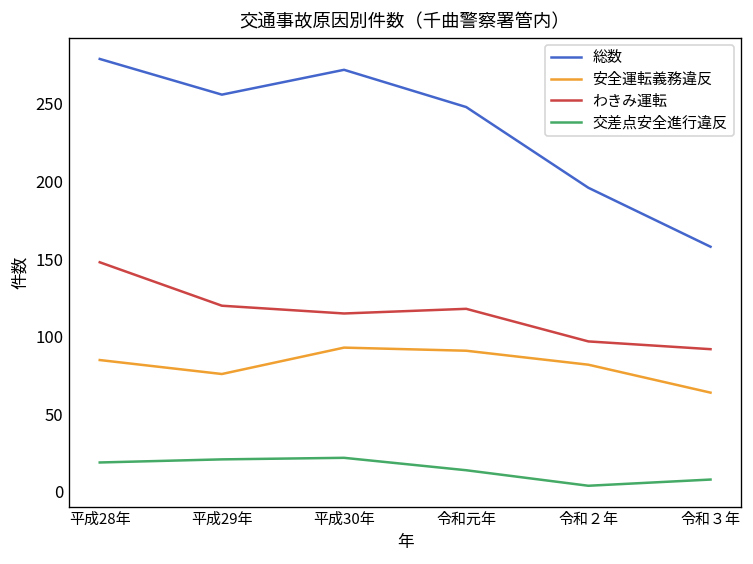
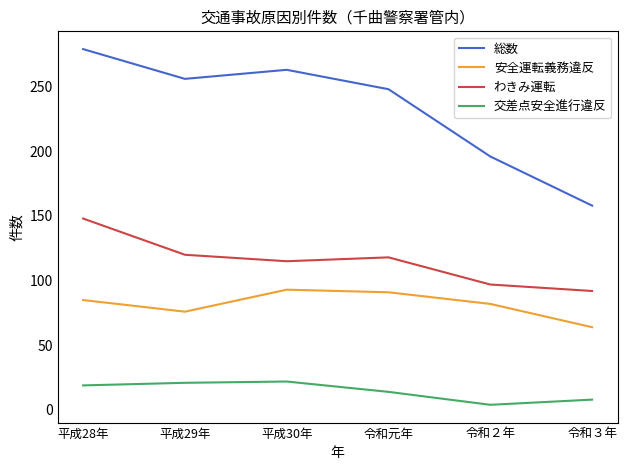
総数, 平成30年: 272 -> 263
